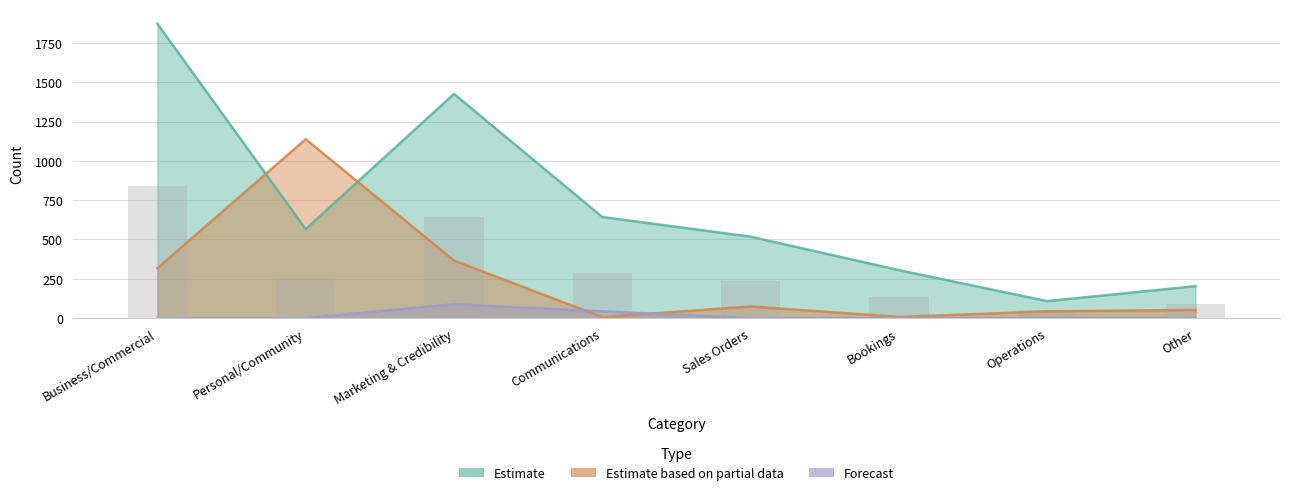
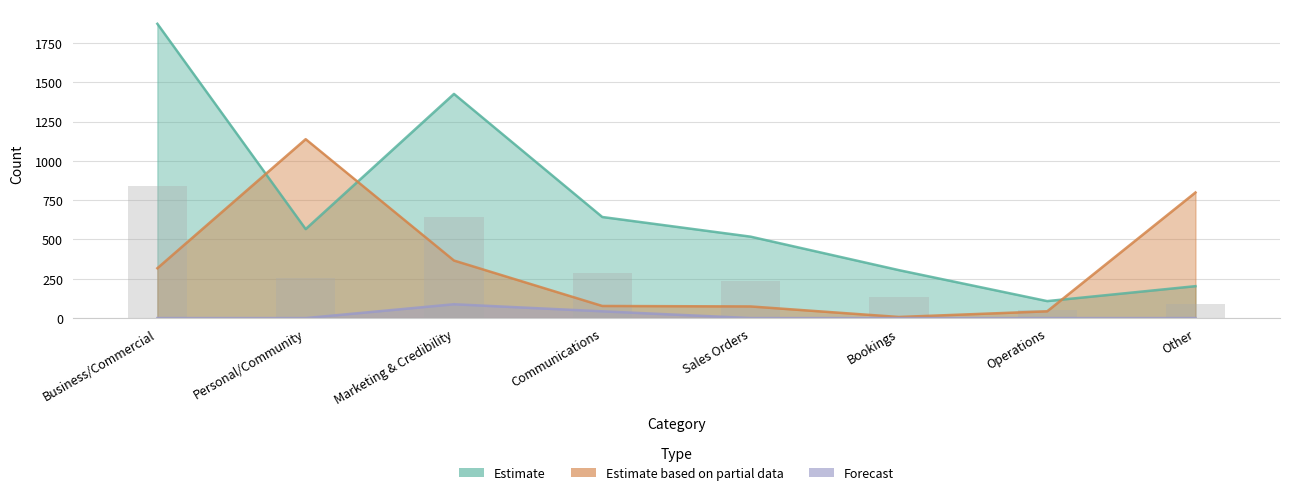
Estimate based on partial data, Communications: 10 -> 80
Estimate based on partial data, Other: 50 -> 800
